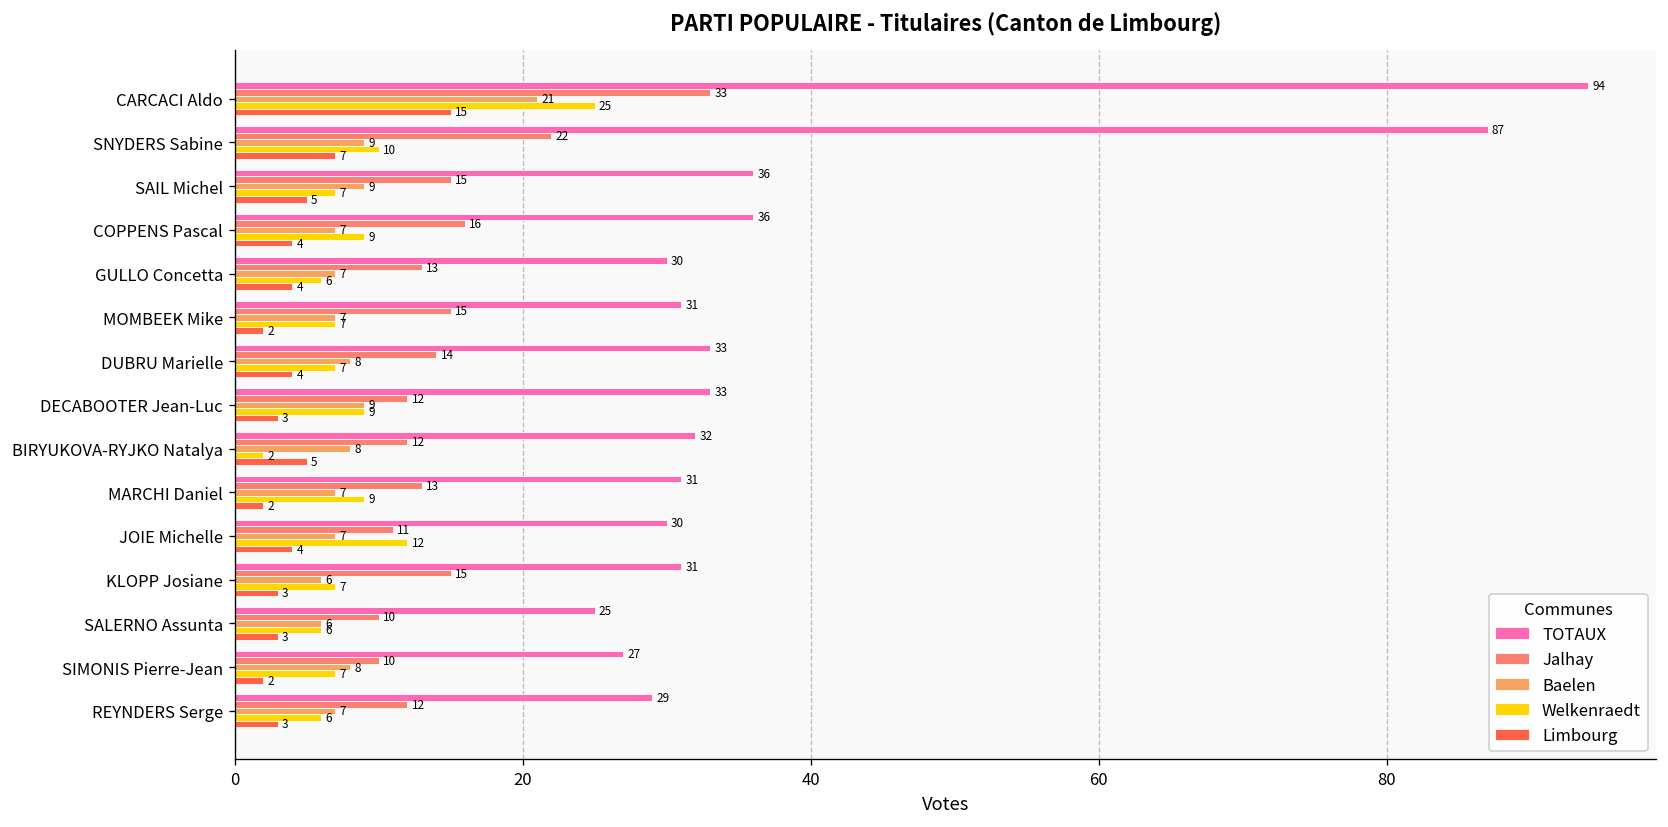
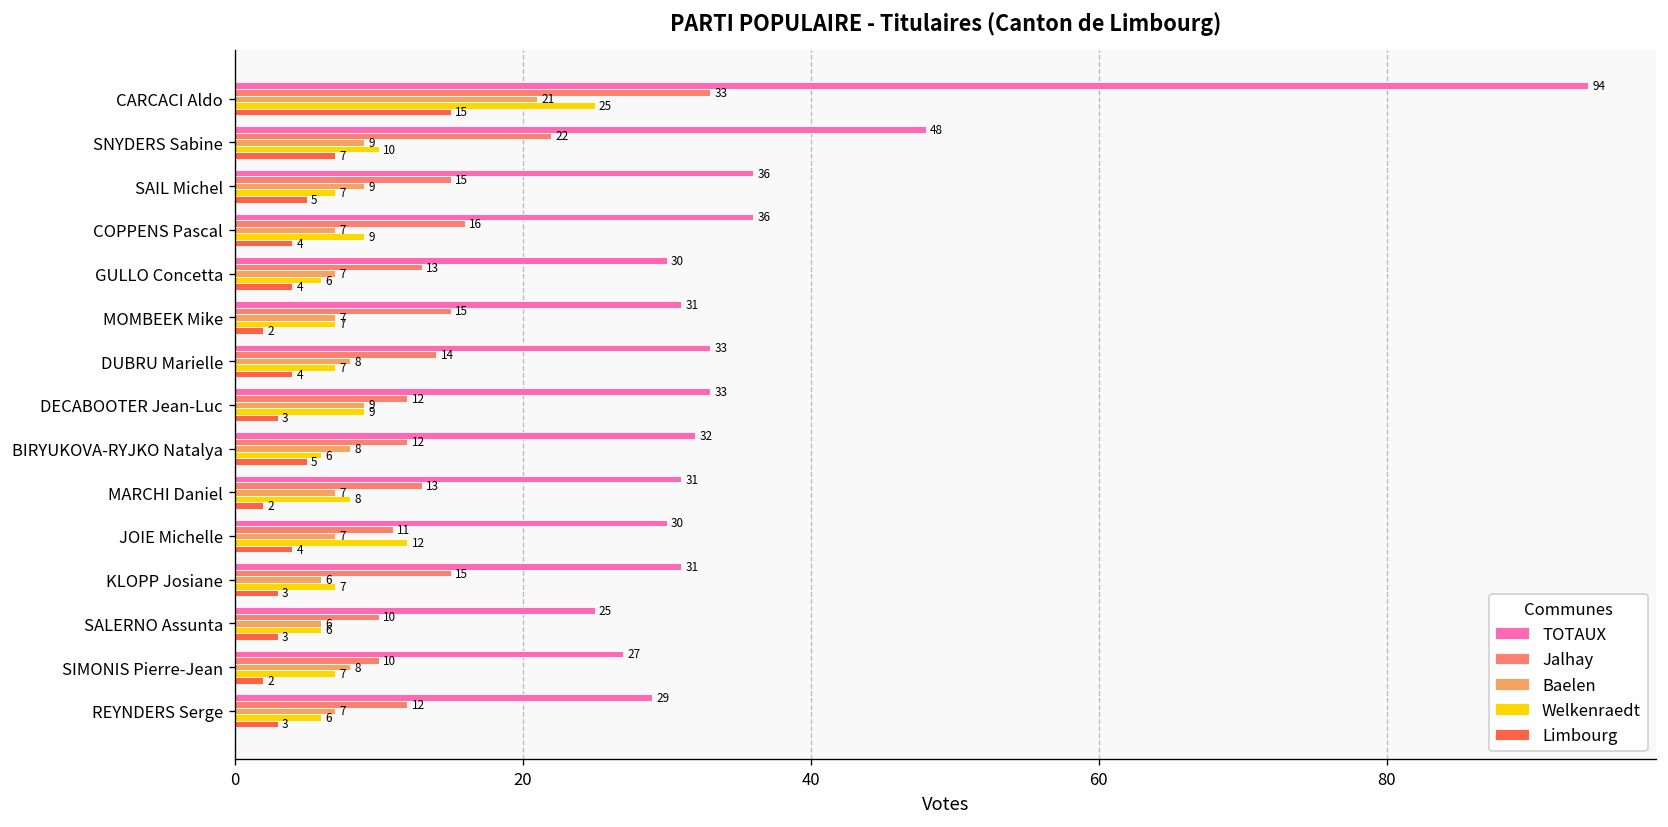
TOTAUX, SNYDERS Sabine: 87 -> 48
Welkenraedt, BIRYUKOVA-RYJKO Natalya: 2 -> 6
Welkenraedt, MARCHI Daniel: 9 -> 8
